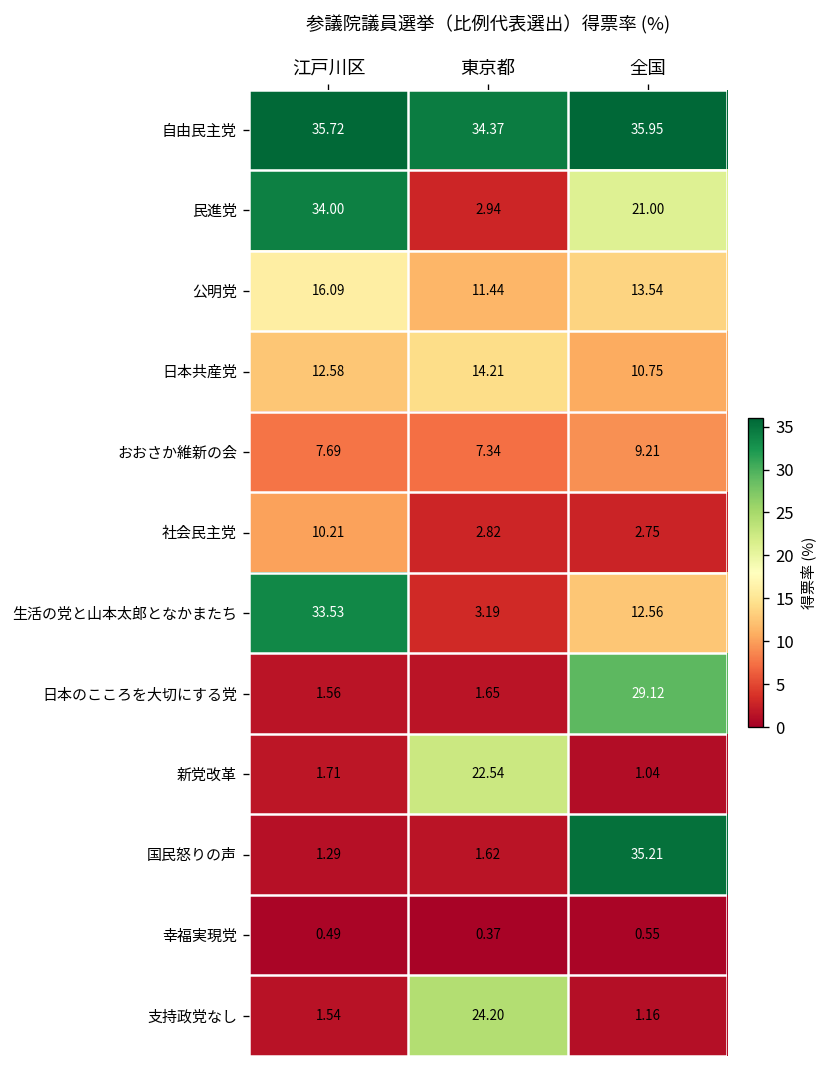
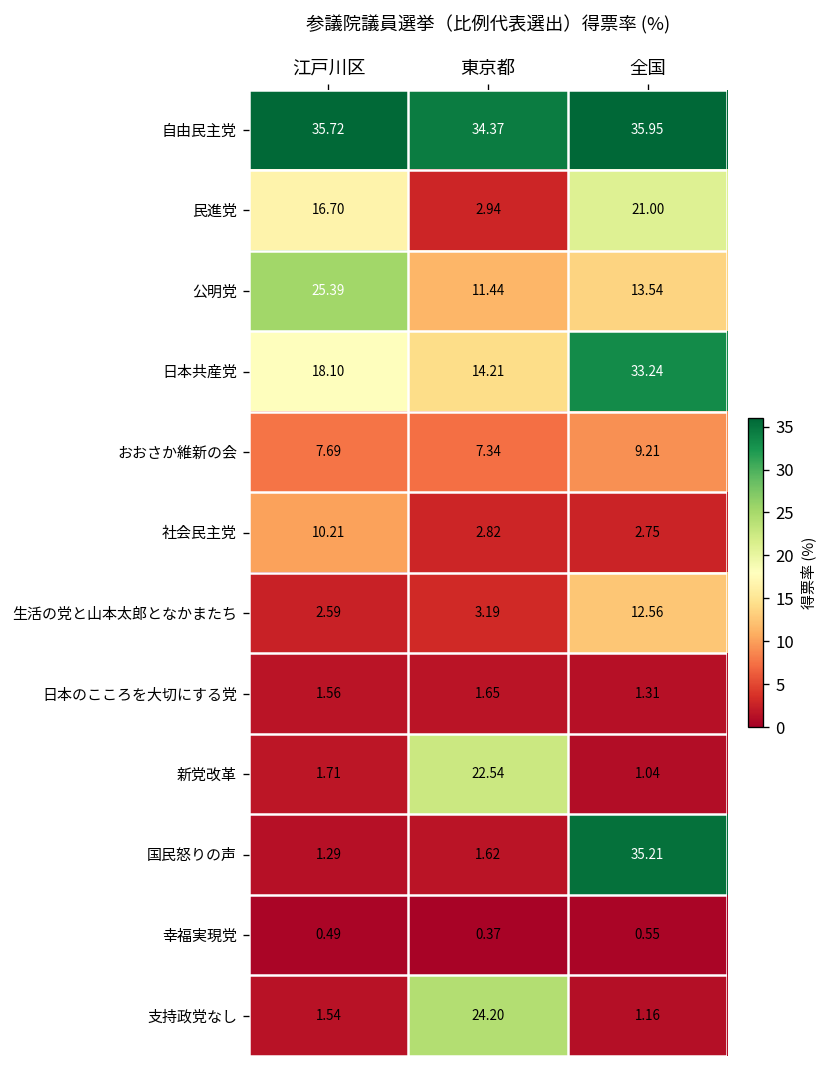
民進党, 江戸川区: 34.00 -> 16.70
公明党, 江戸川区: 16.09 -> 25.39
日本共産党, 江戸川区: 12.58 -> 18.10
日本共産党, 全国: 10.75 -> 33.24
生活の党と山本太郎となかまたち, 江戸川区: 33.53 -> 2.59
日本のこころを大切にする党, 全国: 29.12 -> 1.31
